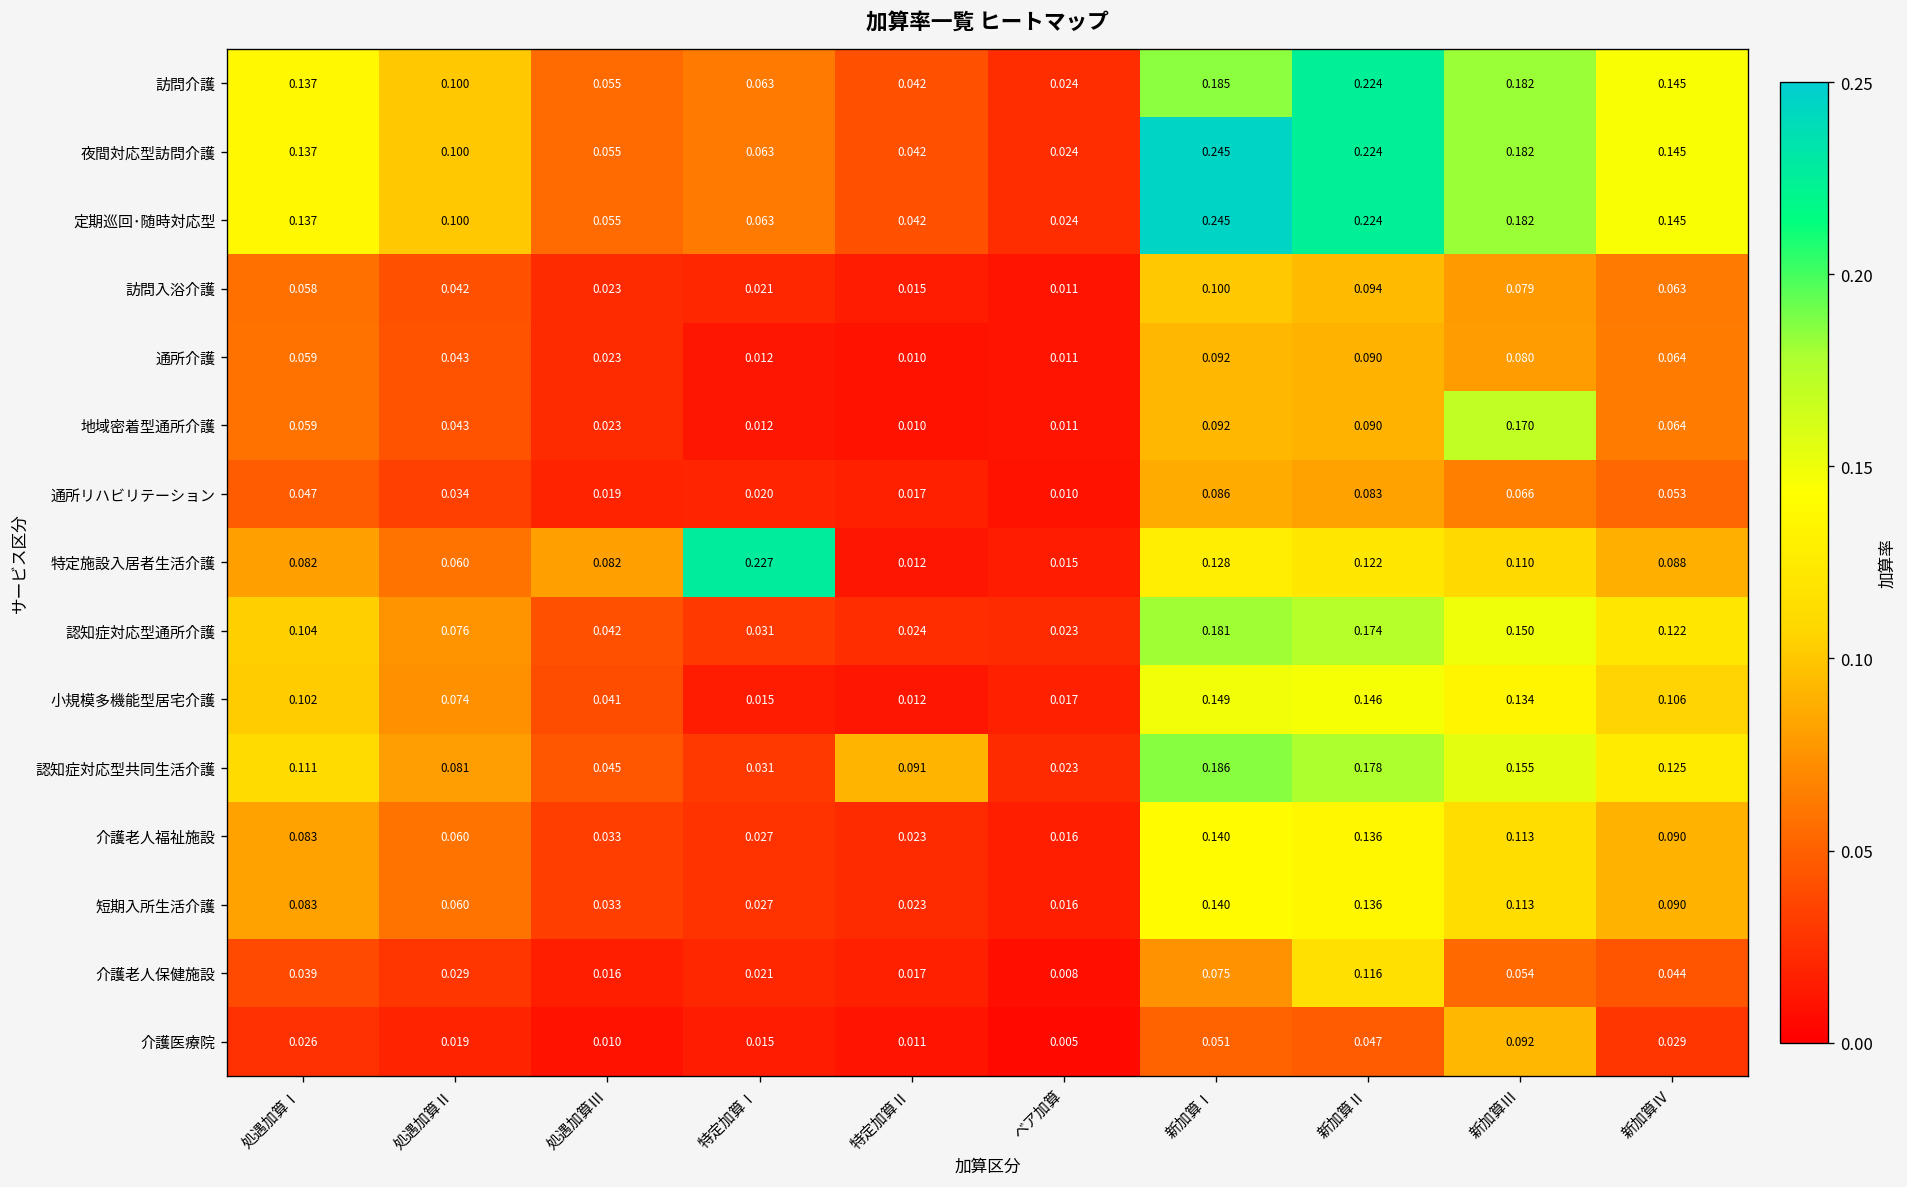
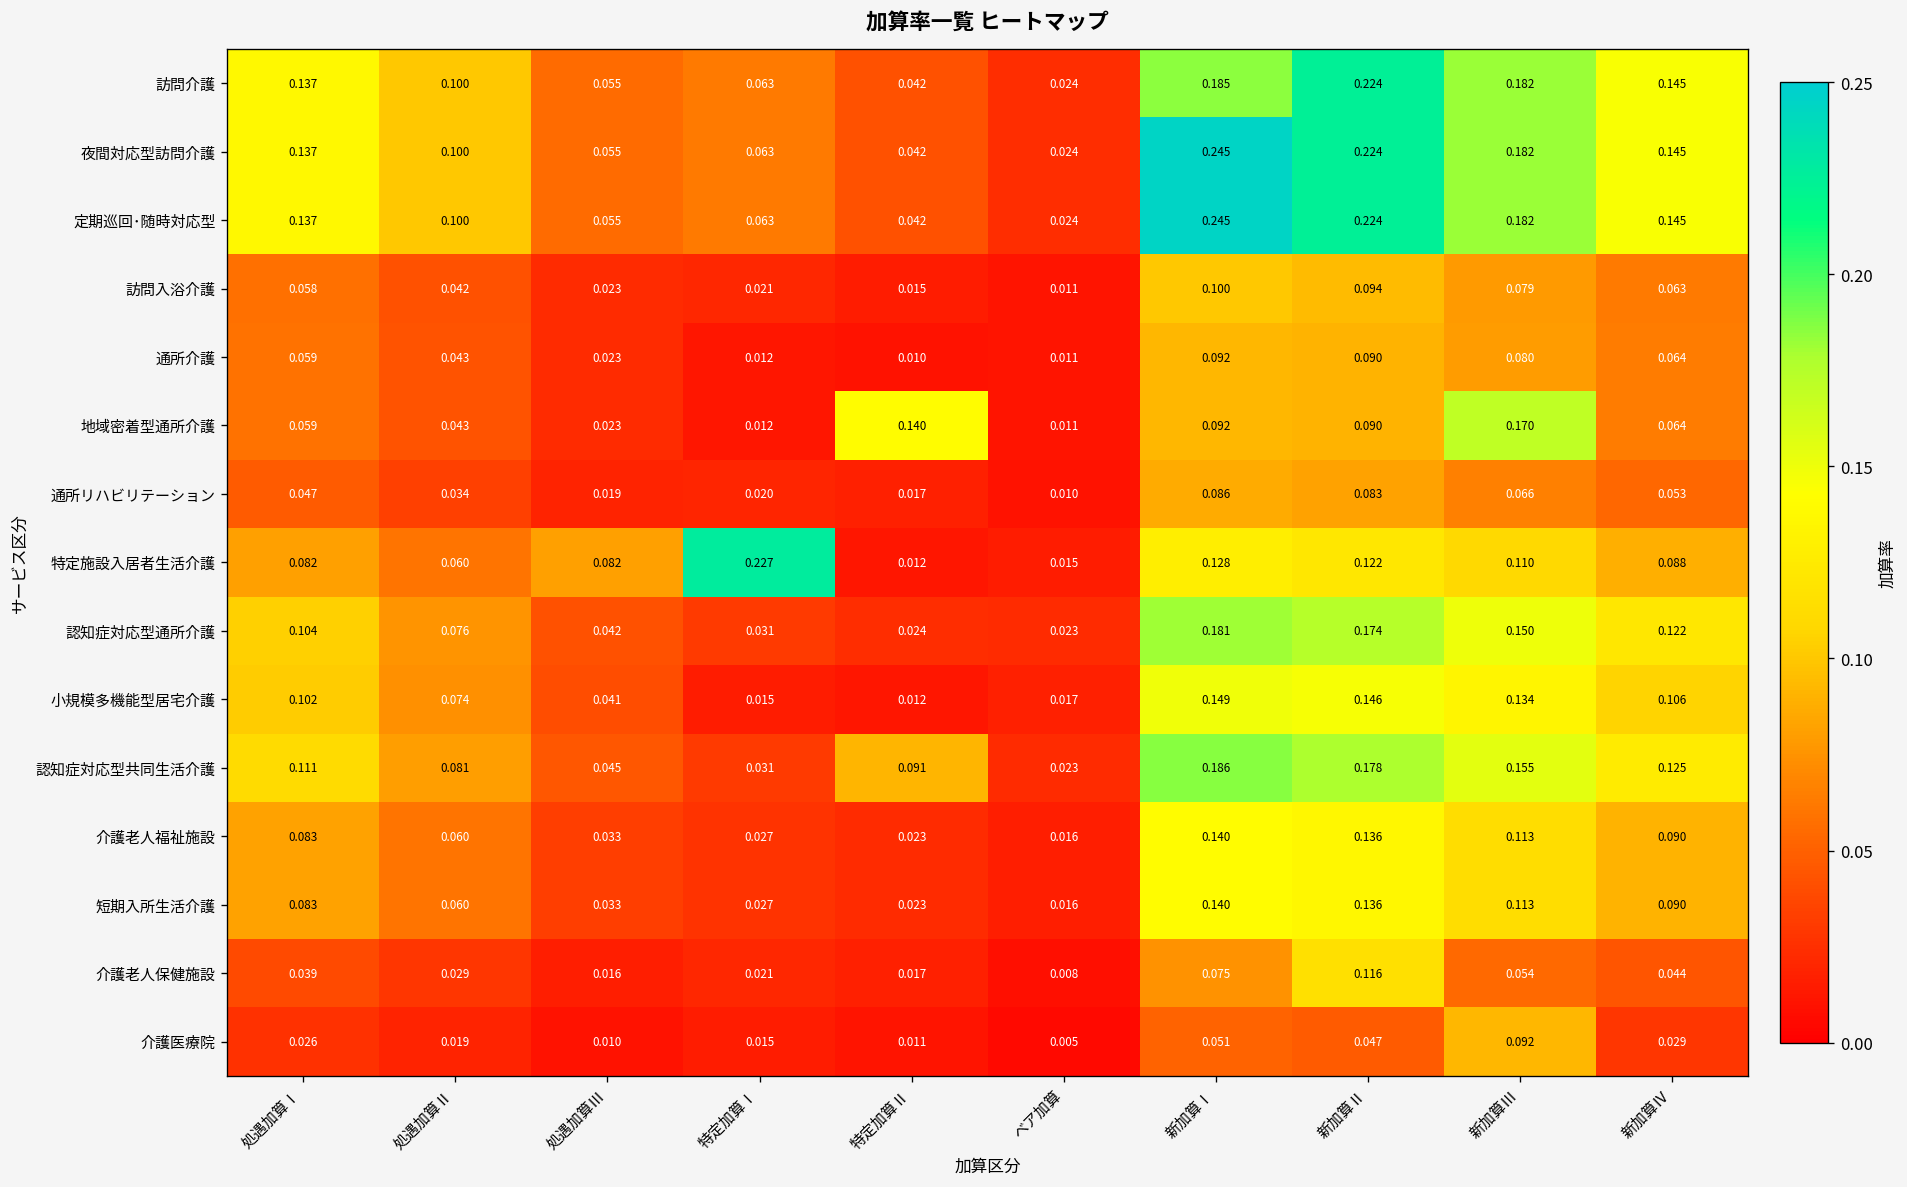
地域密着型通所介護, 特定加算Ⅱ: 0.010 -> 0.140
